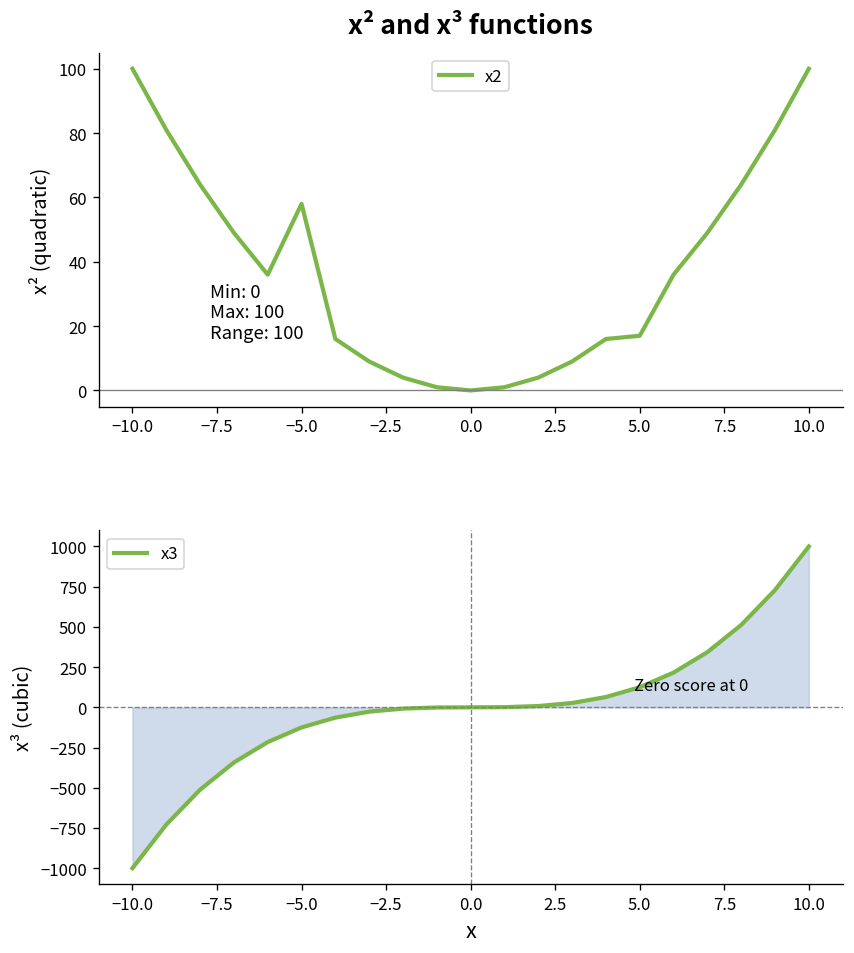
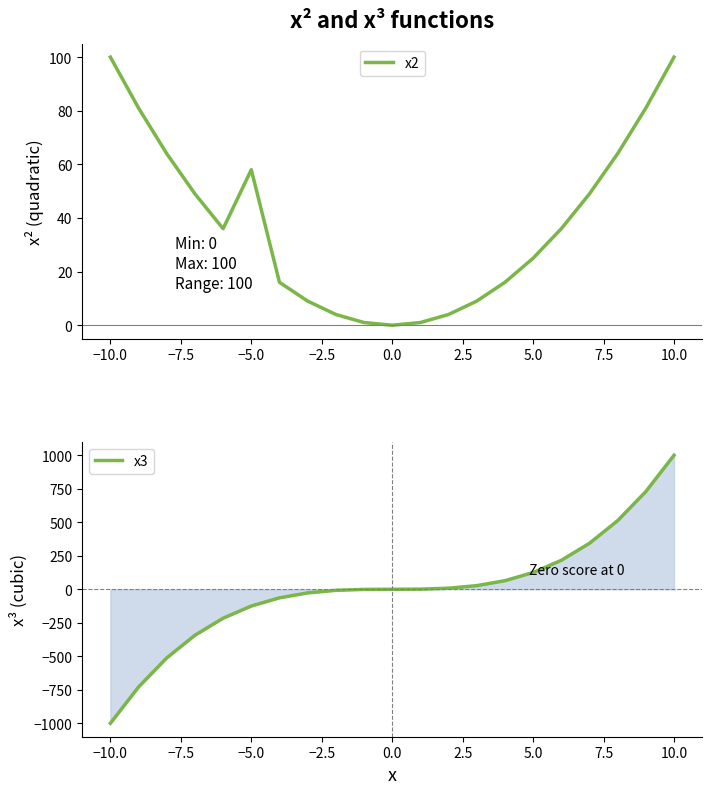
x² and x³ functions, 5.0: 17 -> 25
